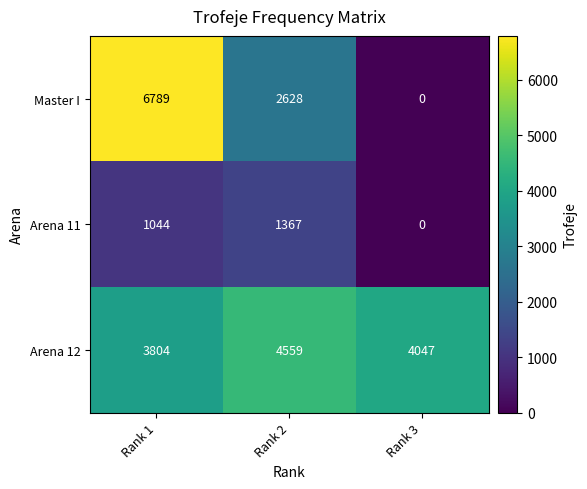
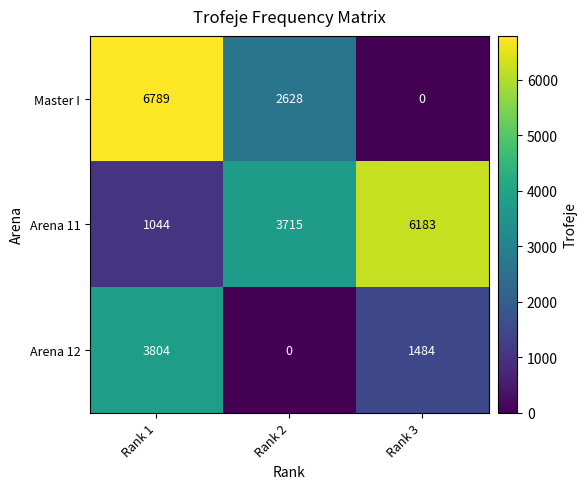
Arena 11, Rank 2: 1367 -> 3715
Arena 11, Rank 3: 0 -> 6183
Arena 12, Rank 2: 4559 -> 0
Arena 12, Rank 3: 4047 -> 1484
